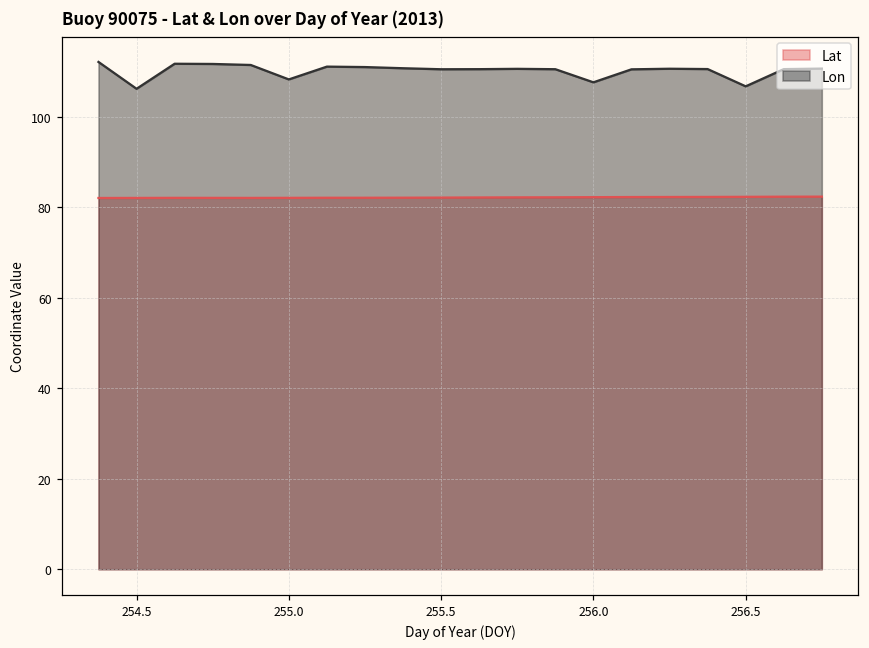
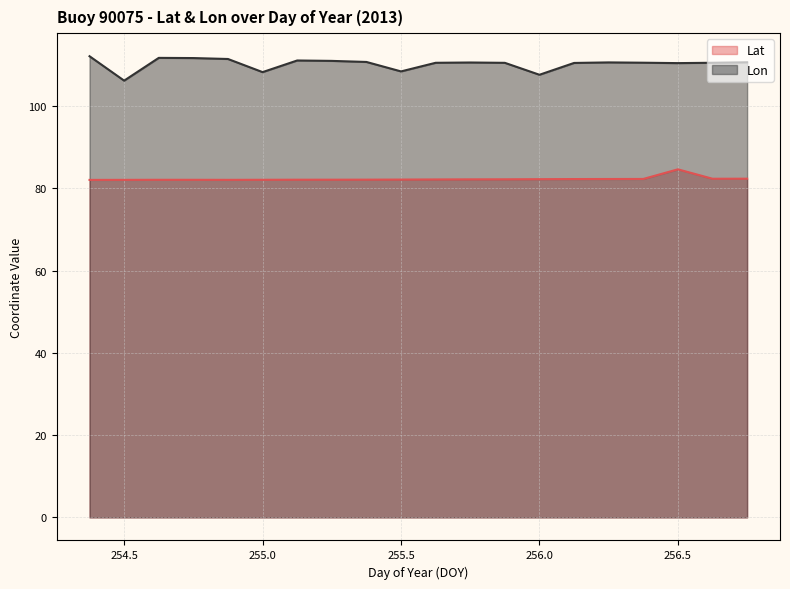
Lon, 255.5: 111 -> 108
Lat, 256.5: 82 -> 85
Lon, 256.5: 107 -> 110
